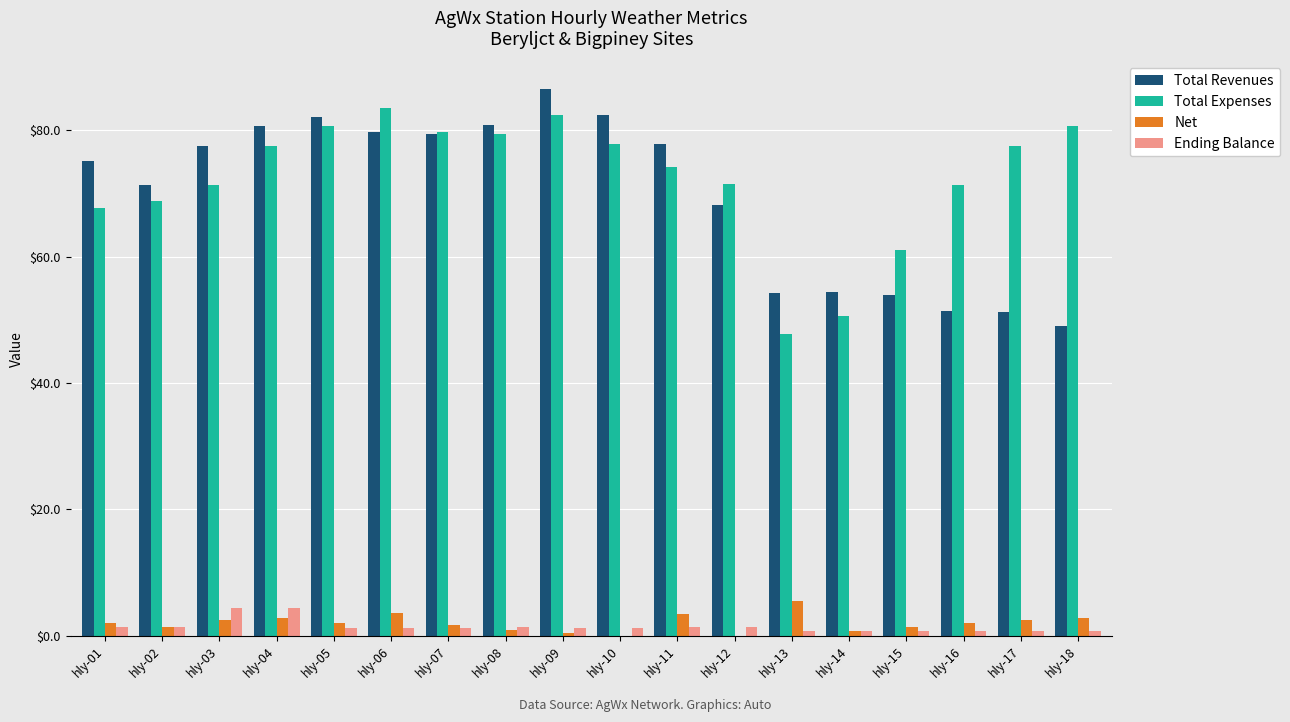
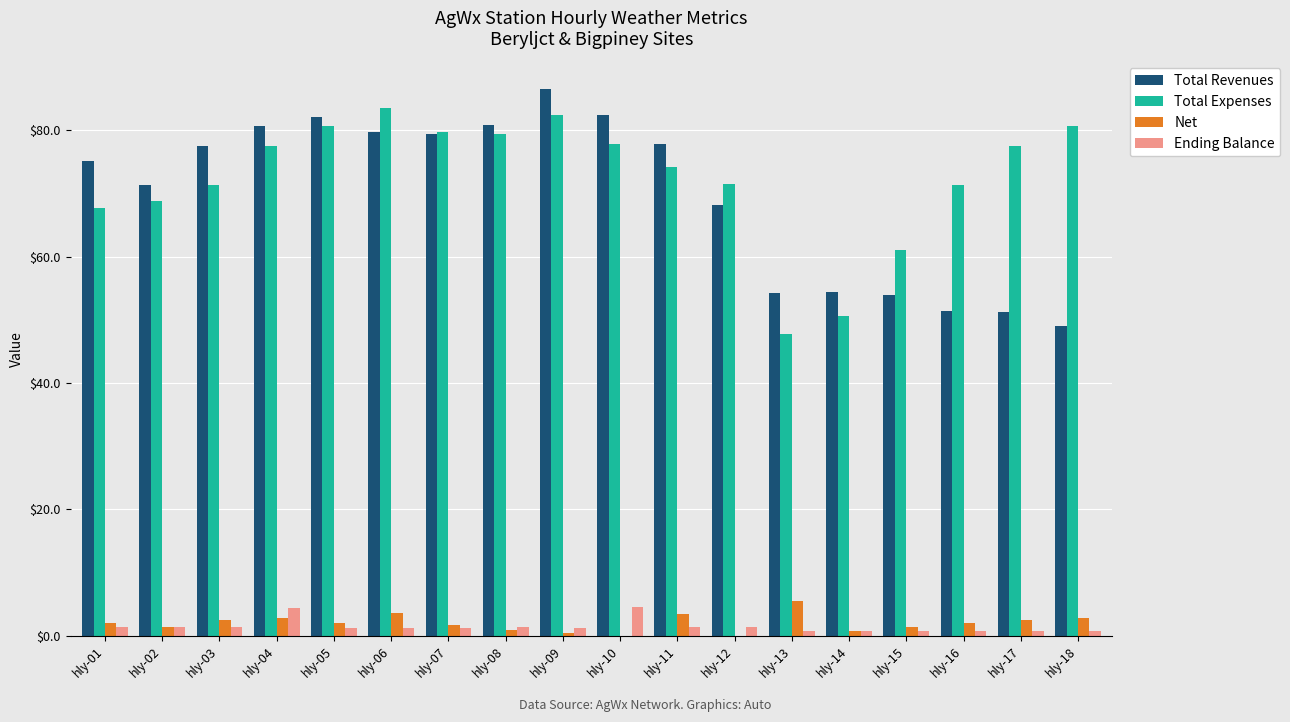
Ending Balance, hly-03: $4 -> $1
Ending Balance, hly-10: $1 -> $4
